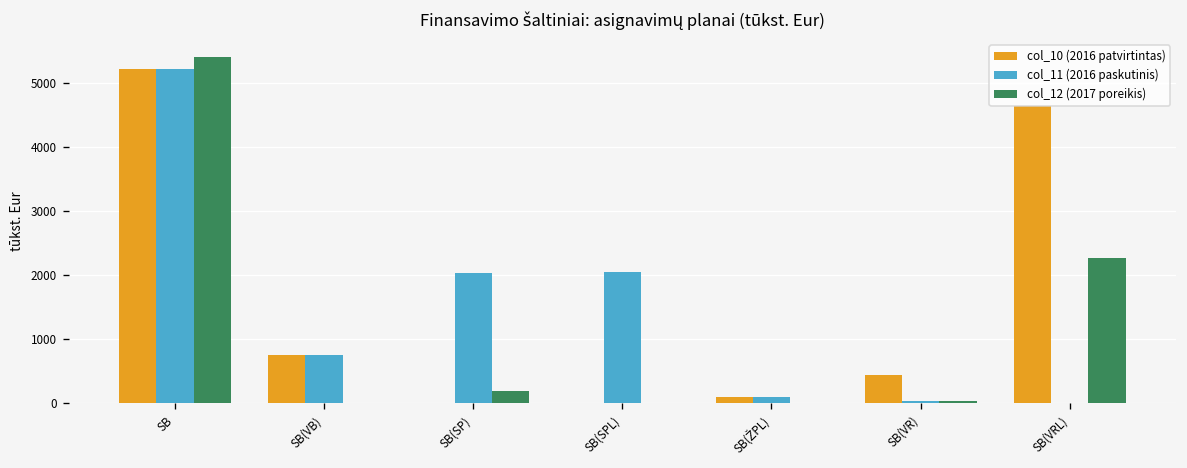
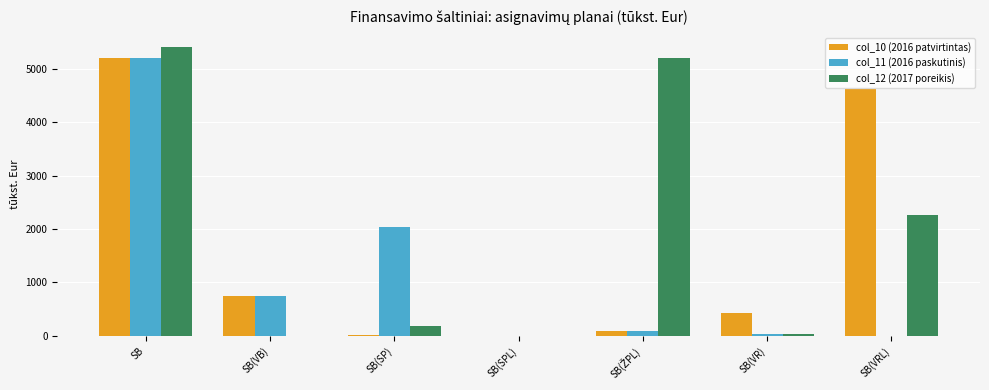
col_11 (2016 paskutinis), SB(SPL): 2000 -> 0
col_12 (2017 poreikis), SB(ŽPL): 0 -> 5200
